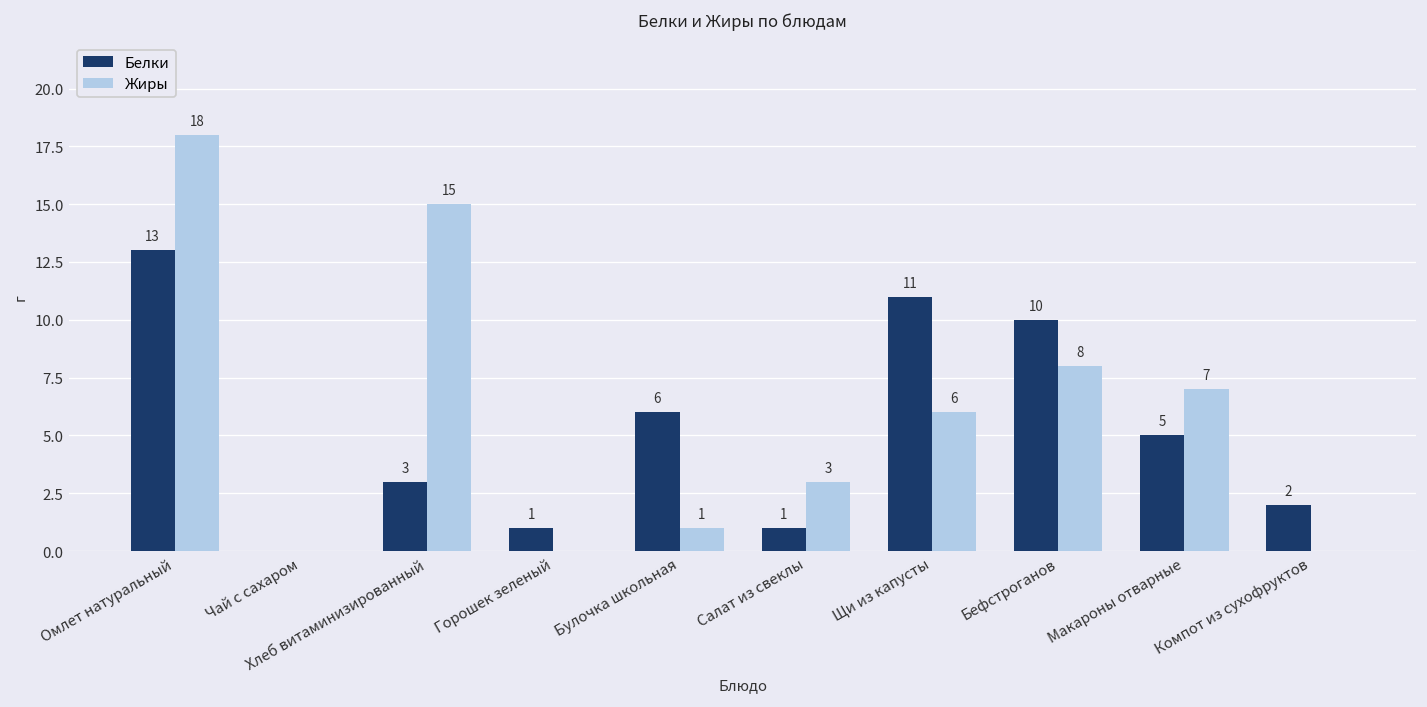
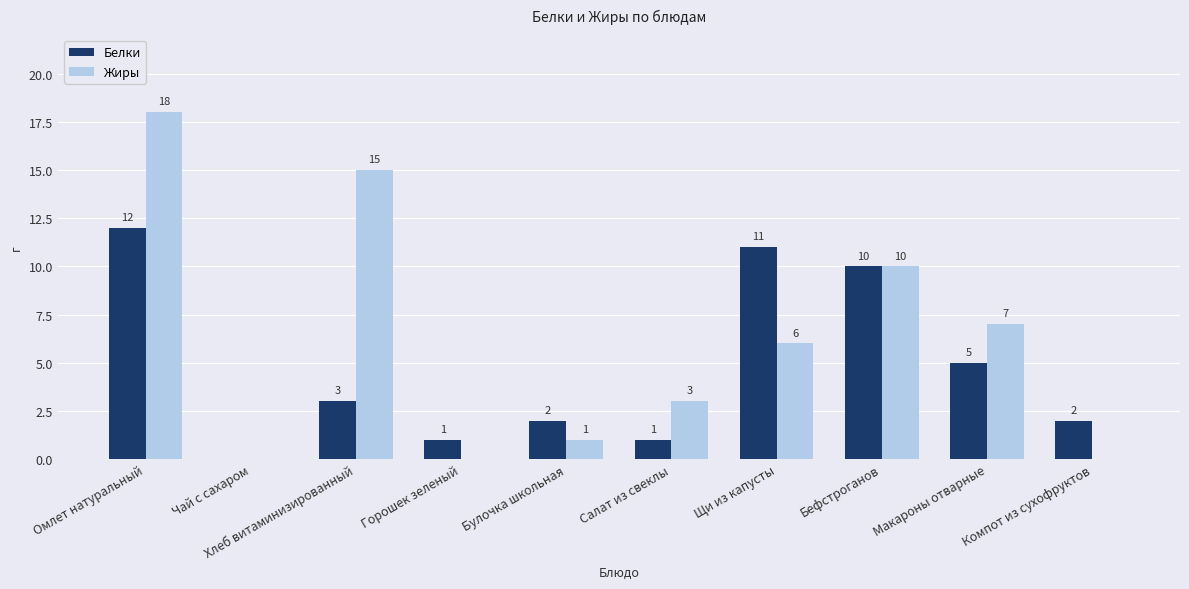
Белки, Омлет натуральный: 13 -> 12
Белки, Булочка школьная: 6 -> 2
Жиры, Бефстроганов: 8 -> 10
